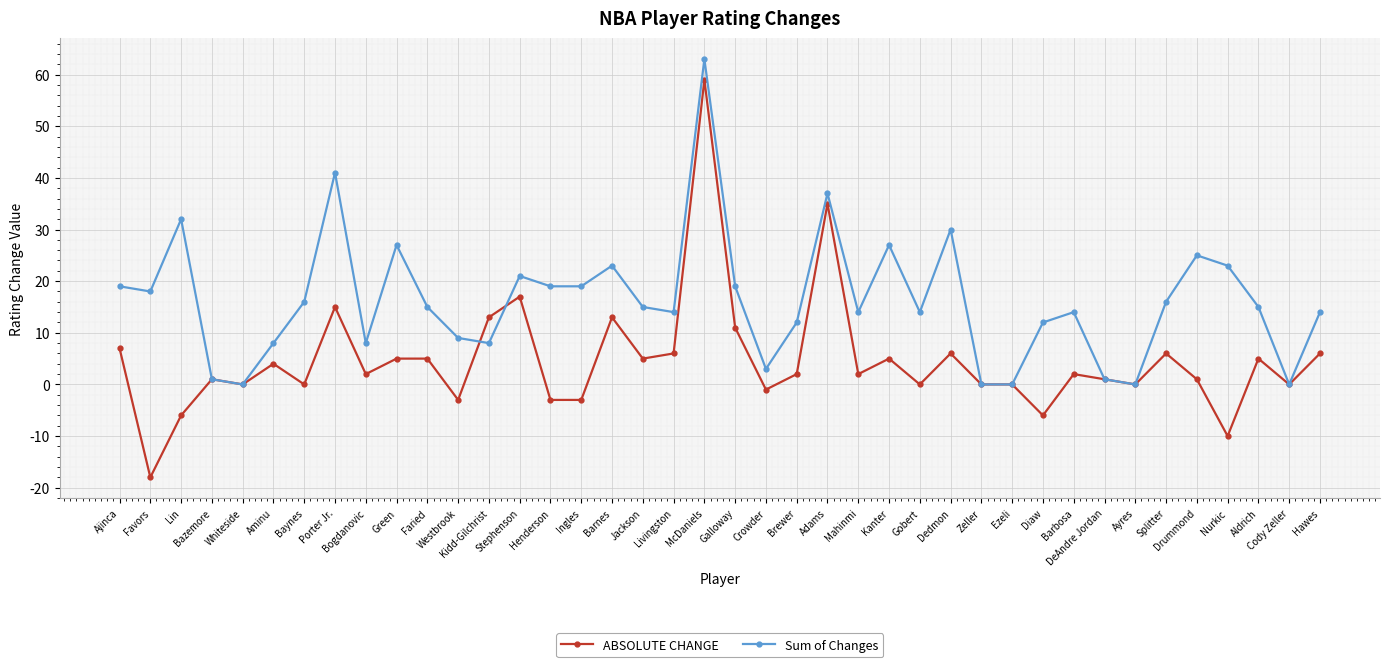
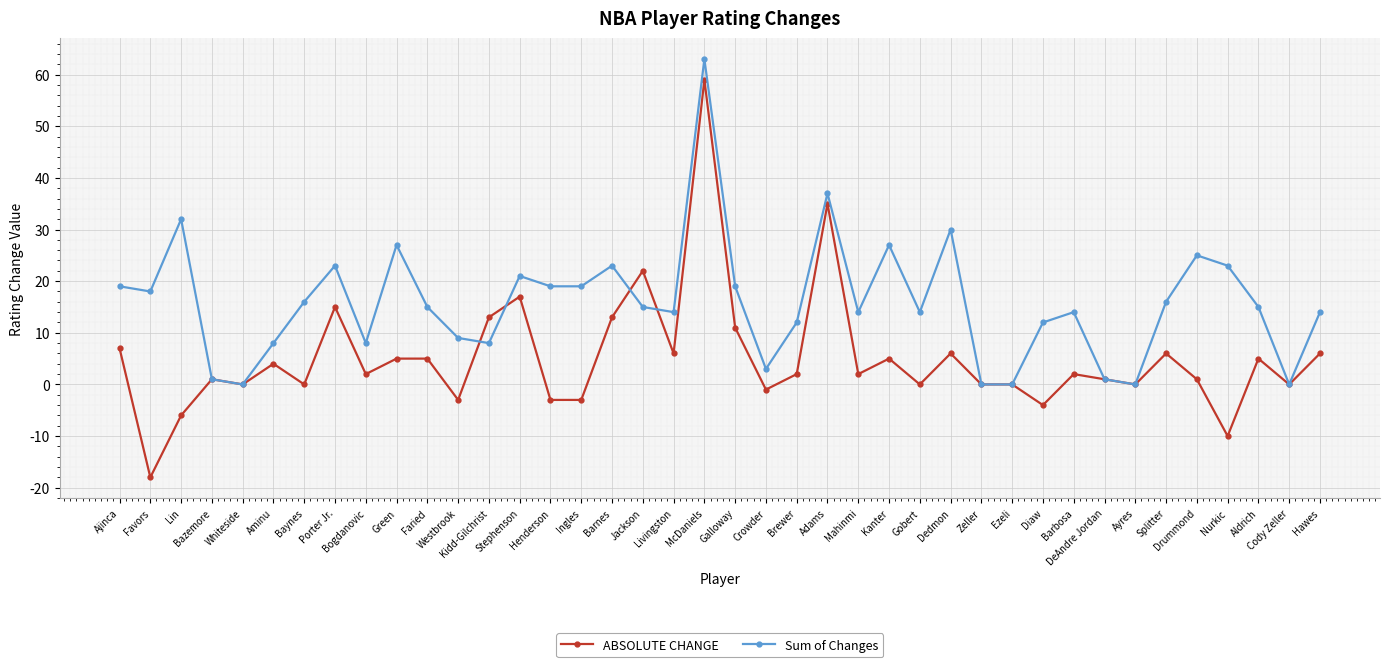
Sum of Changes, Porter Jr.: 41 -> 23
ABSOLUTE CHANGE, Jackson: 5 -> 22
ABSOLUTE CHANGE, Diaw: -6 -> -4
